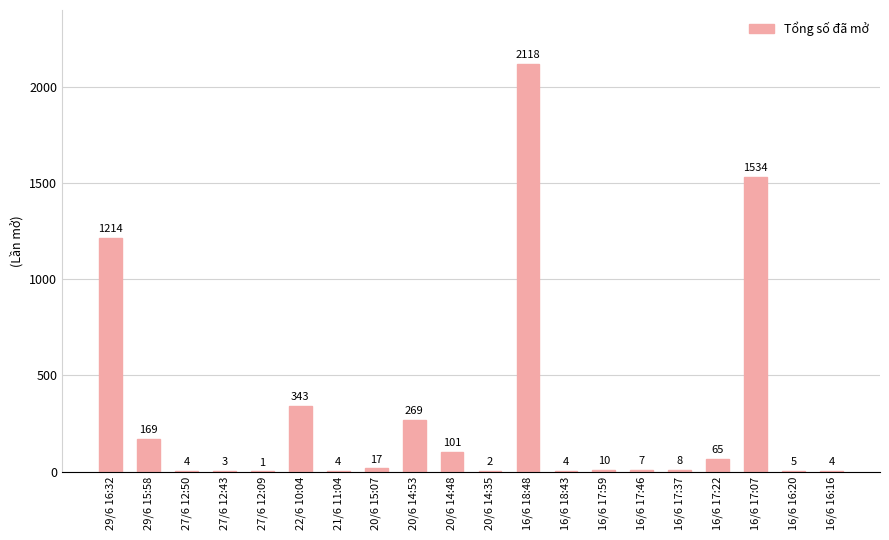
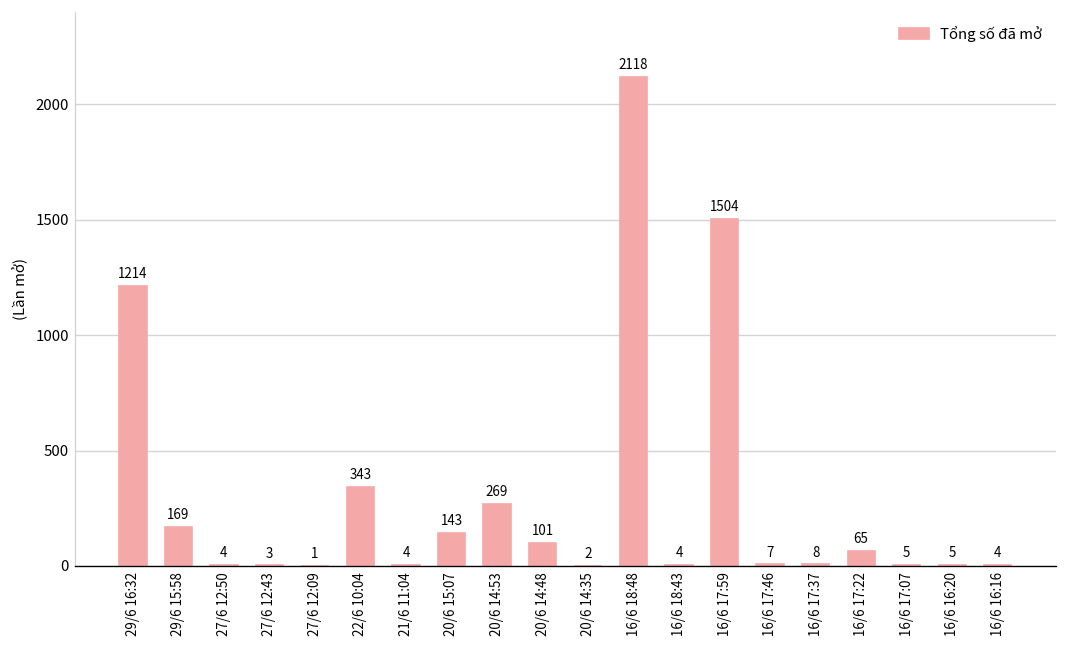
20/6 15:07: 17 -> 143
16/6 17:59: 10 -> 1504
16/6 17:07: 1534 -> 5
